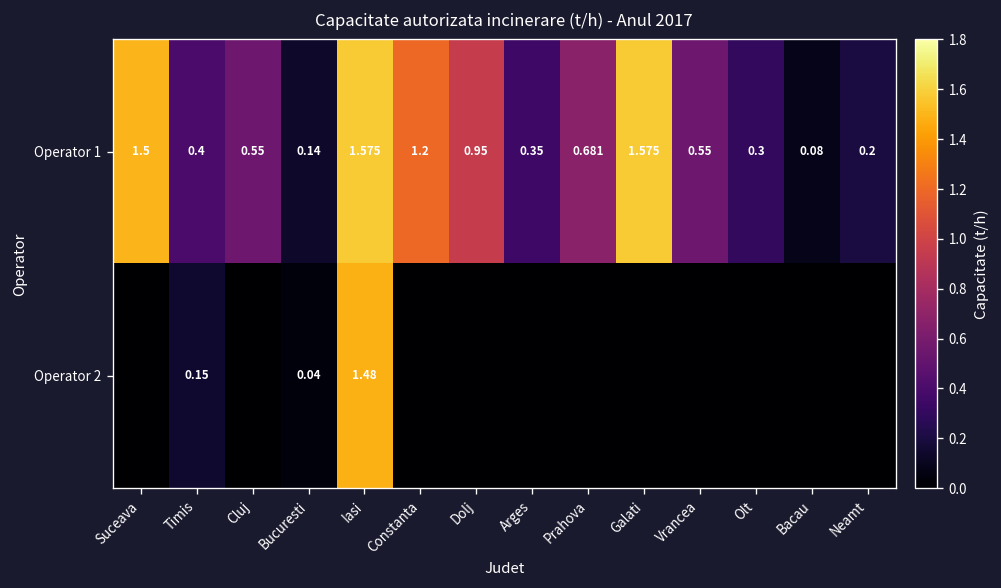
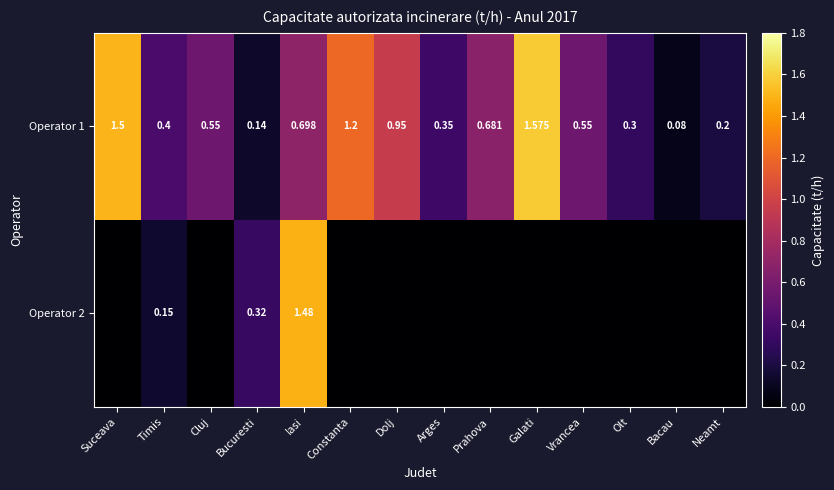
Operator 1, Iasi: 1.575 -> 0.698
Operator 2, Bucuresti: 0.04 -> 0.32
